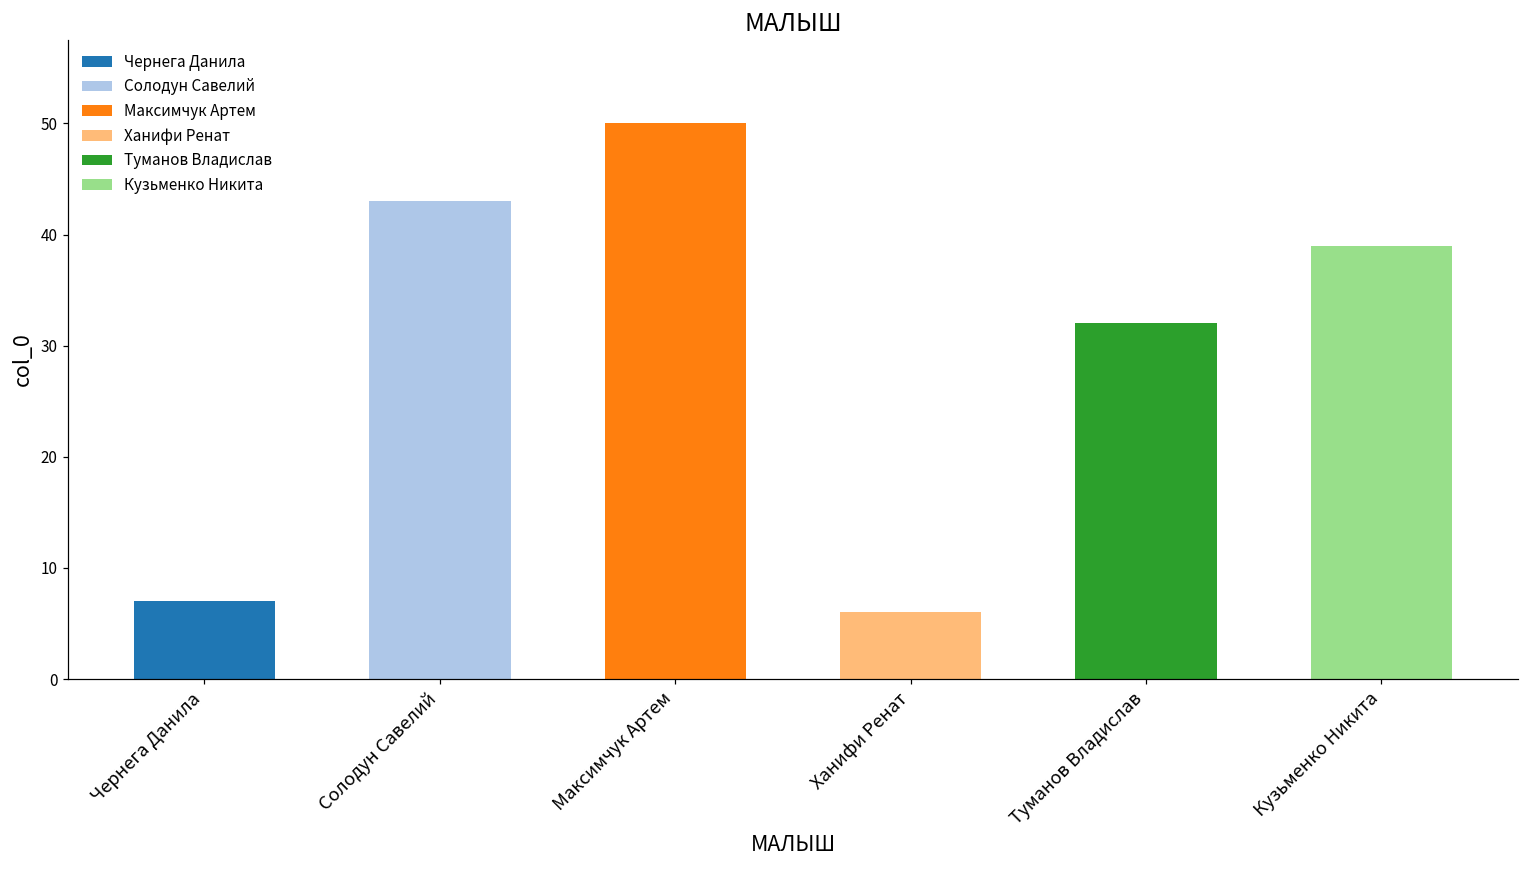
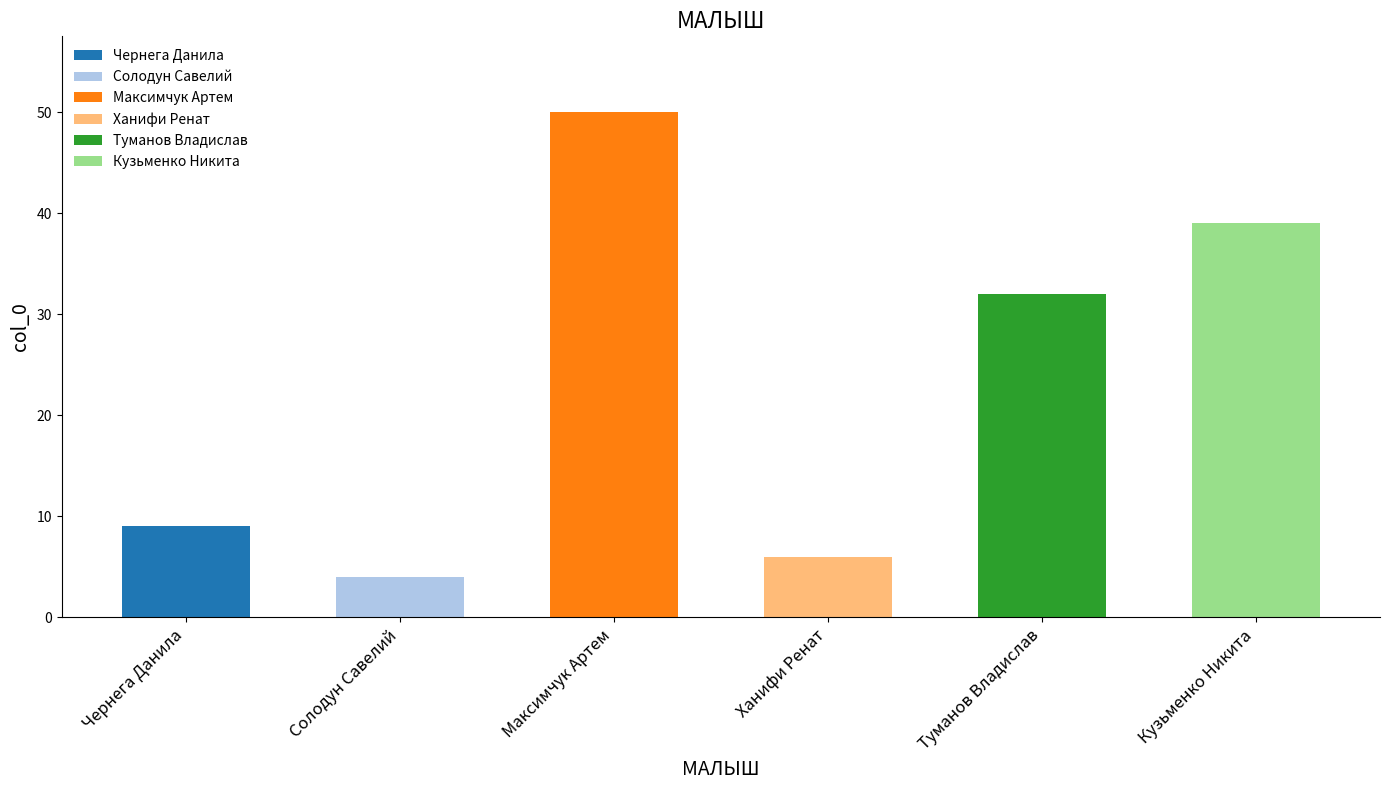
Чернега Данила: 7 -> 9
Солодун Савелий: 43 -> 4
